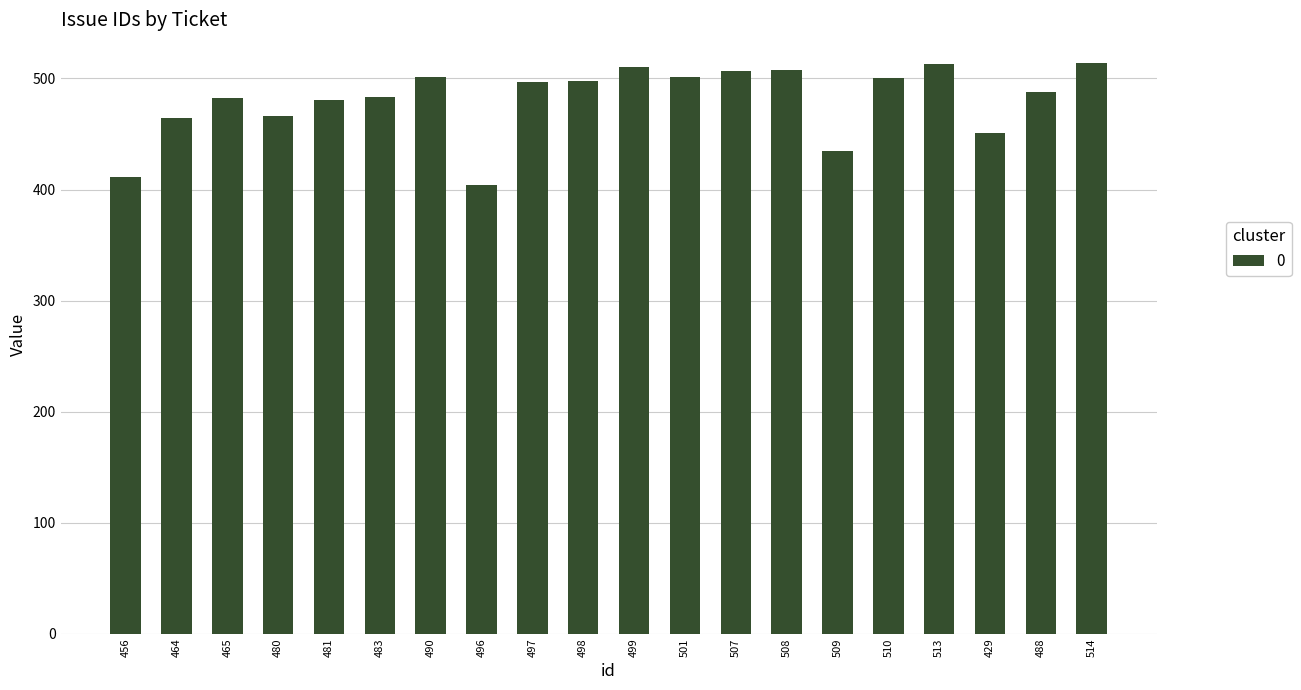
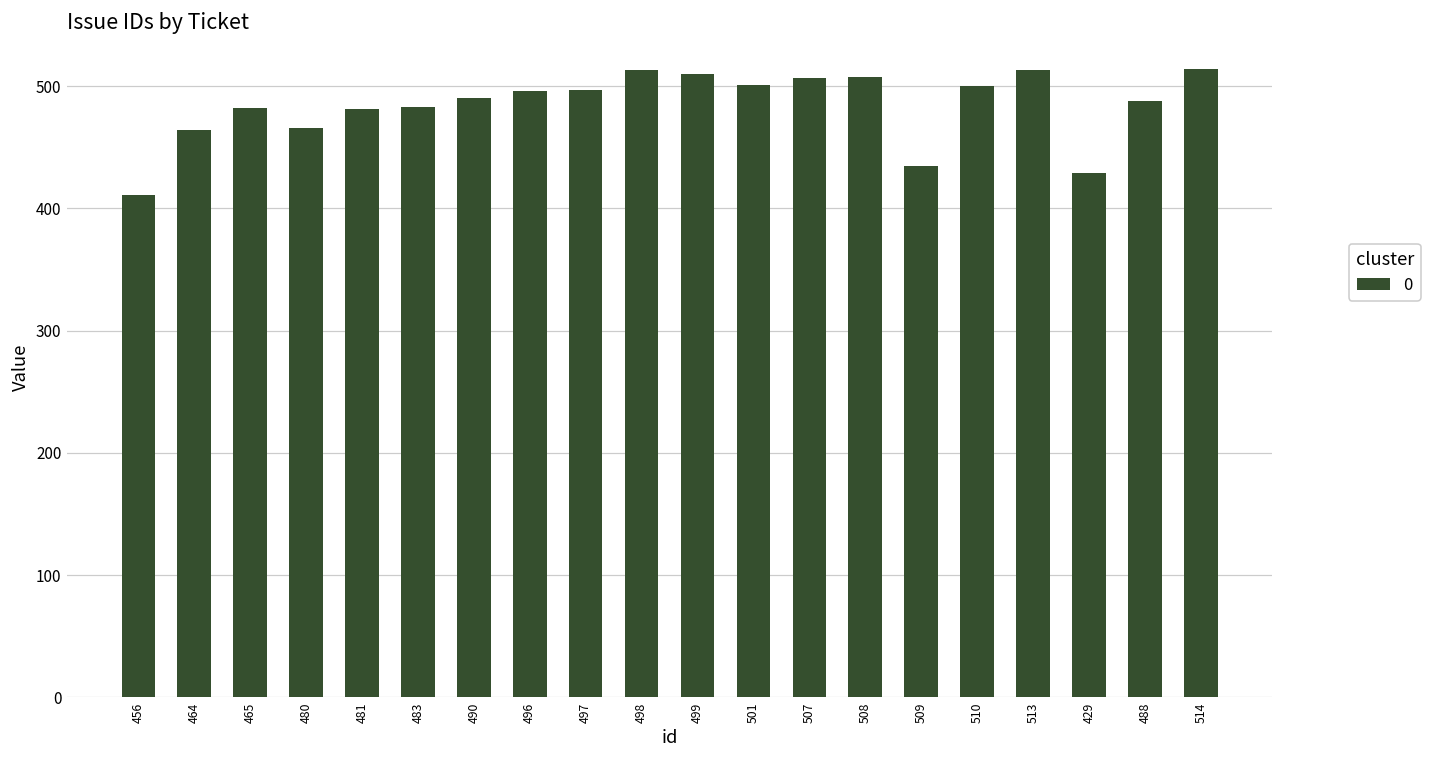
490: 501 -> 490
496: 404 -> 496
498: 498 -> 513
429: 451 -> 429
